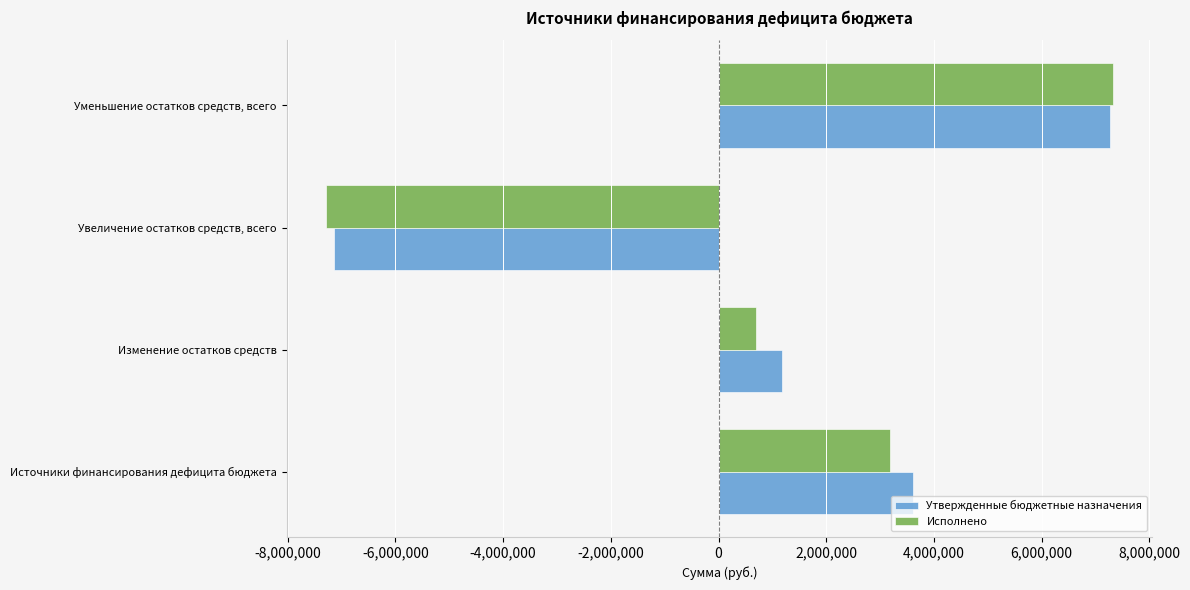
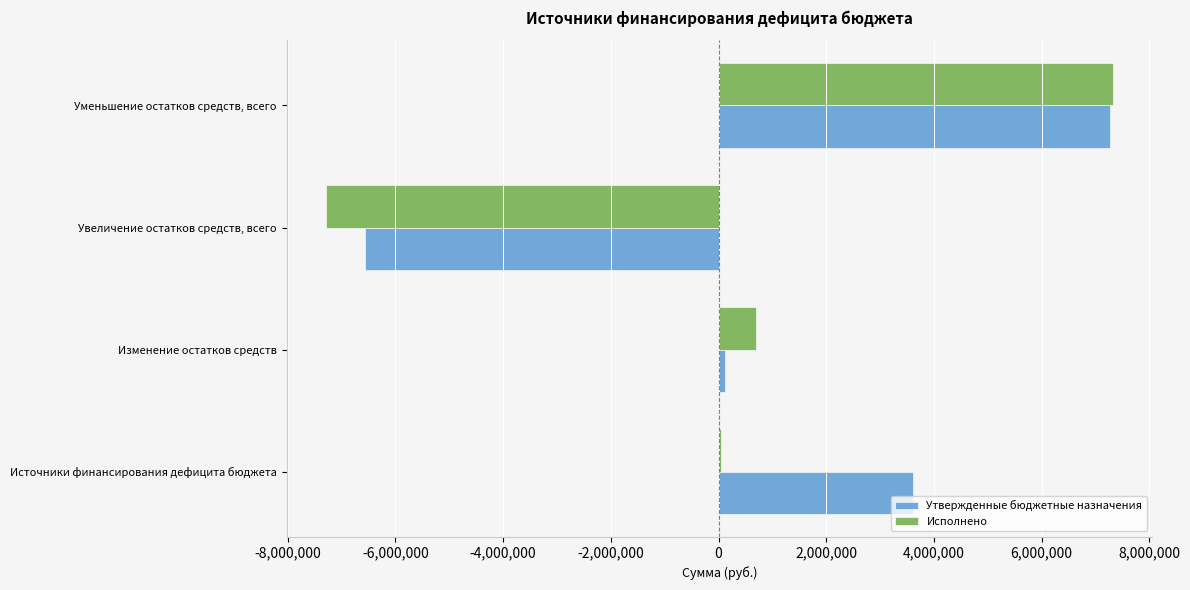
Утвержденные бюджетные назначения, Увеличение остатков средств, всего: -7,100,000 -> -6,600,000
Утвержденные бюджетные назначения, Изменение остатков средств: 1,200,000 -> 100,000
Исполнено, Источники финансирования дефицита бюджета: 3,200,000 -> 0
